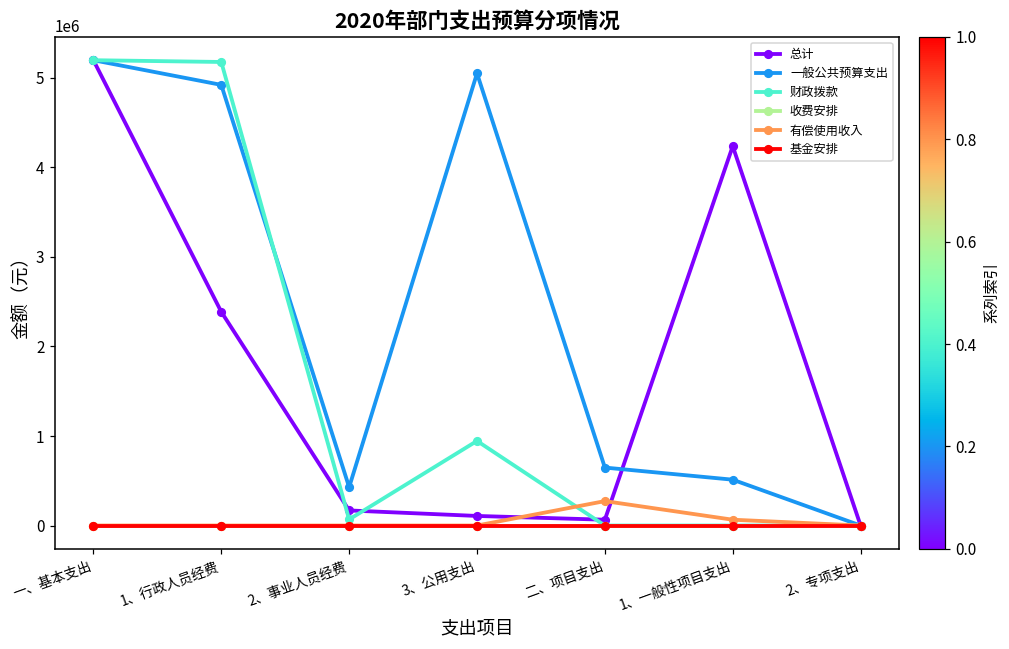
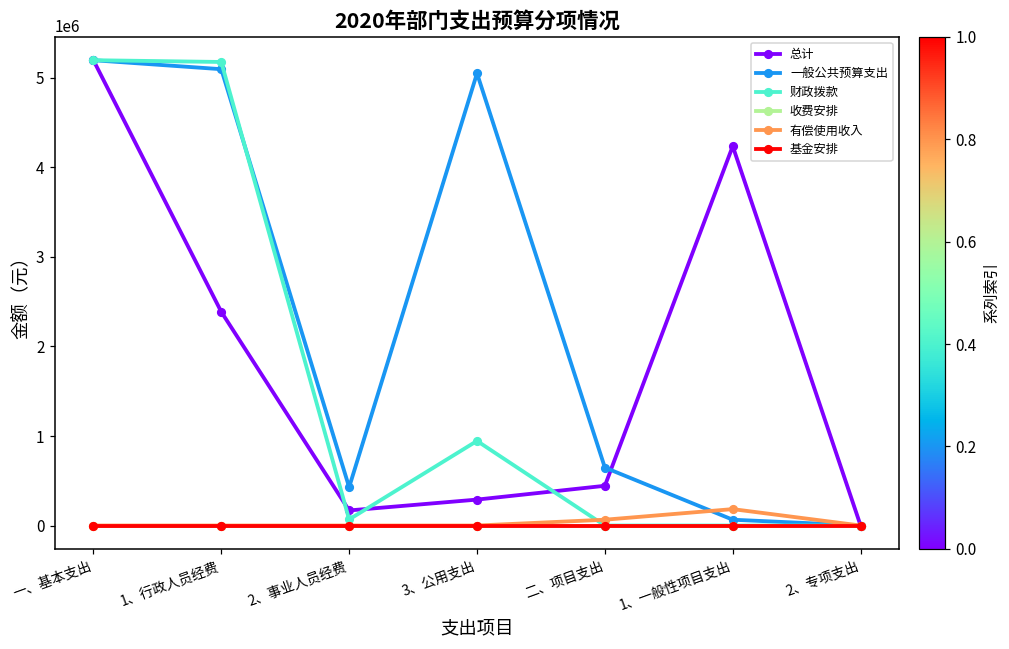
一般公共预算支出, 1、行政人员经费: 4900000 -> 5100000
总计, 3、公用支出: 100000 -> 300000
总计, 二、项目支出: 100000 -> 400000
有偿使用收入, 二、项目支出: 300000 -> 100000
一般公共预算支出, 1、一般性项目支出: 500000 -> 100000
有偿使用收入, 1、一般性项目支出: 100000 -> 200000
